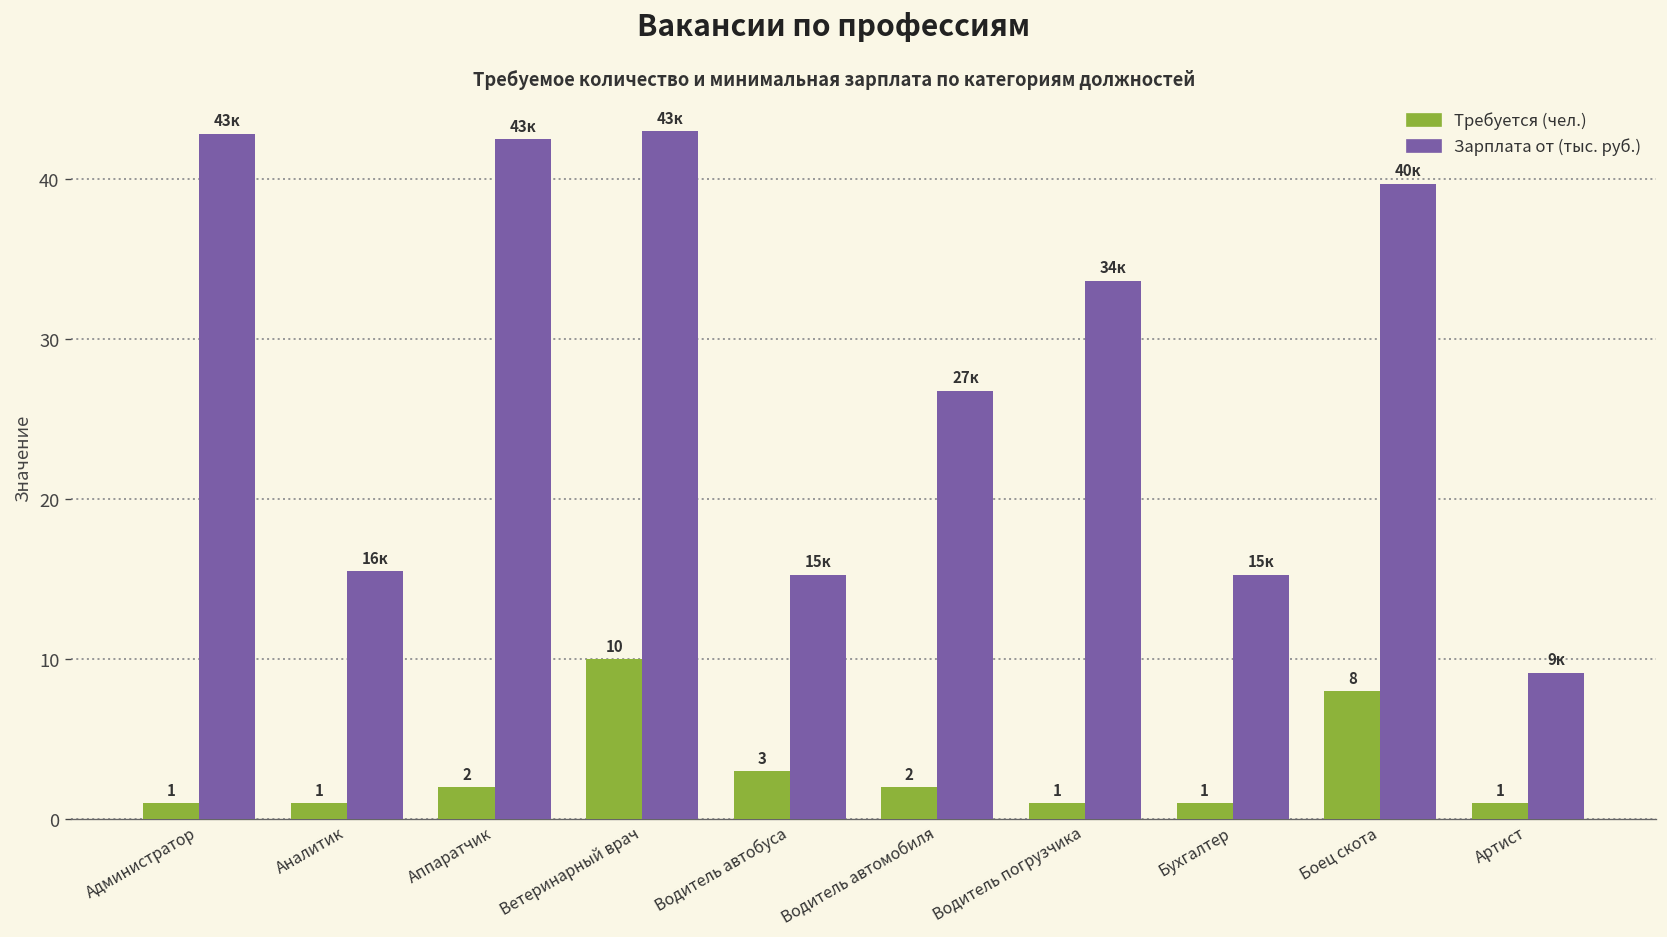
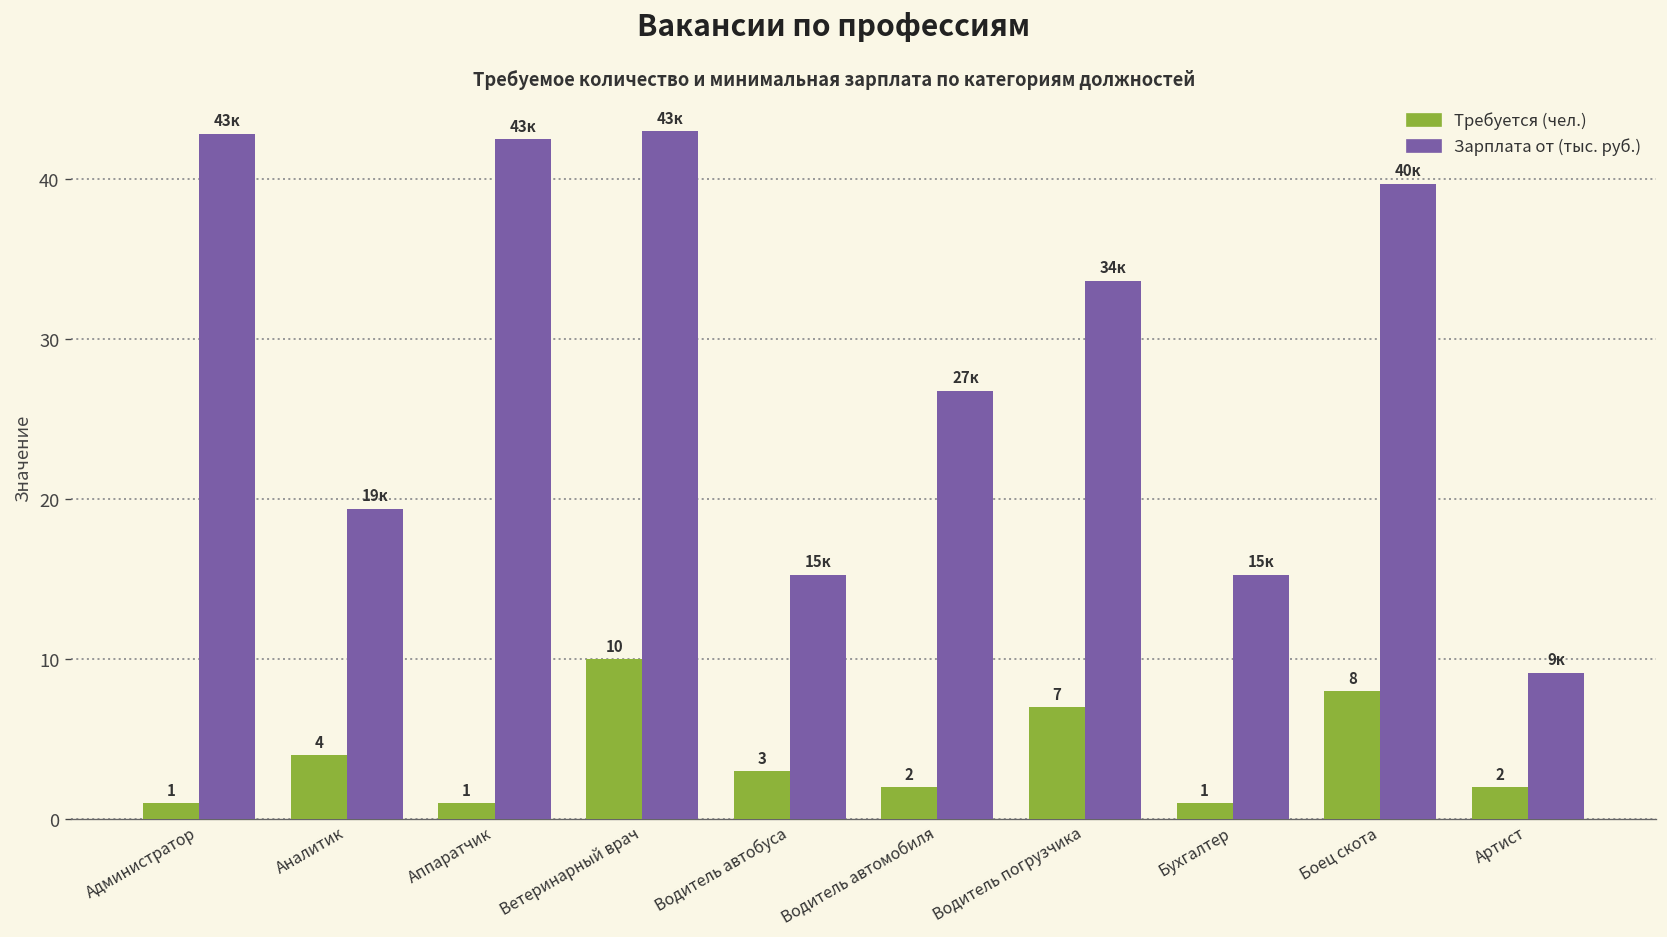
Требуется (чел.), Аналитик: 1 -> 4
Зарплата от (тыс. руб.), Аналитик: 16к -> 19к
Требуется (чел.), Аппаратчик: 2 -> 1
Требуется (чел.), Водитель погрузчика: 1 -> 7
Требуется (чел.), Артист: 1 -> 2
